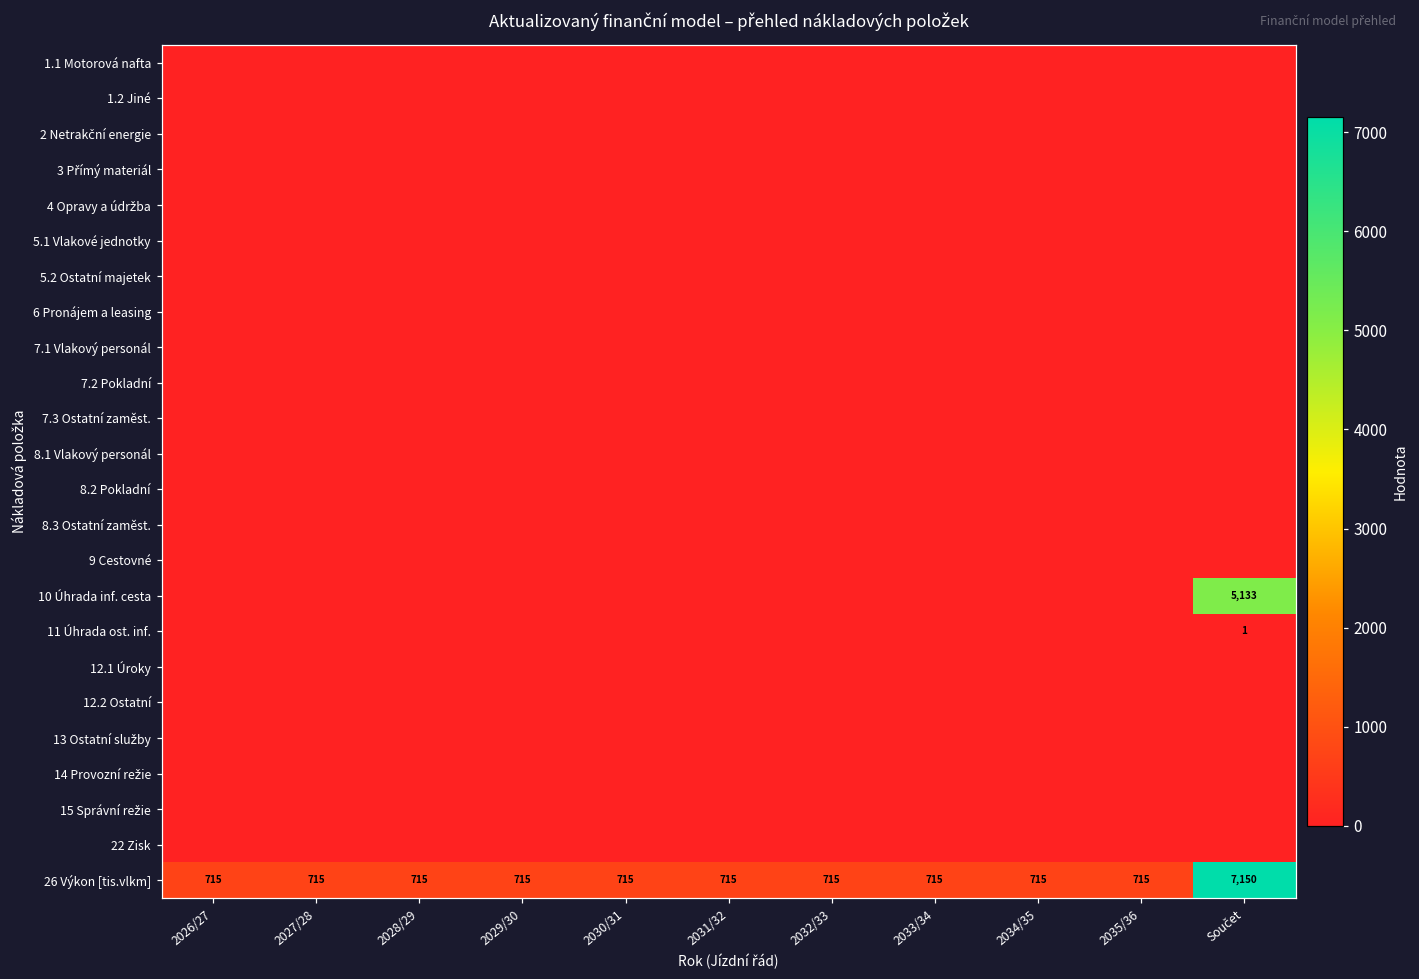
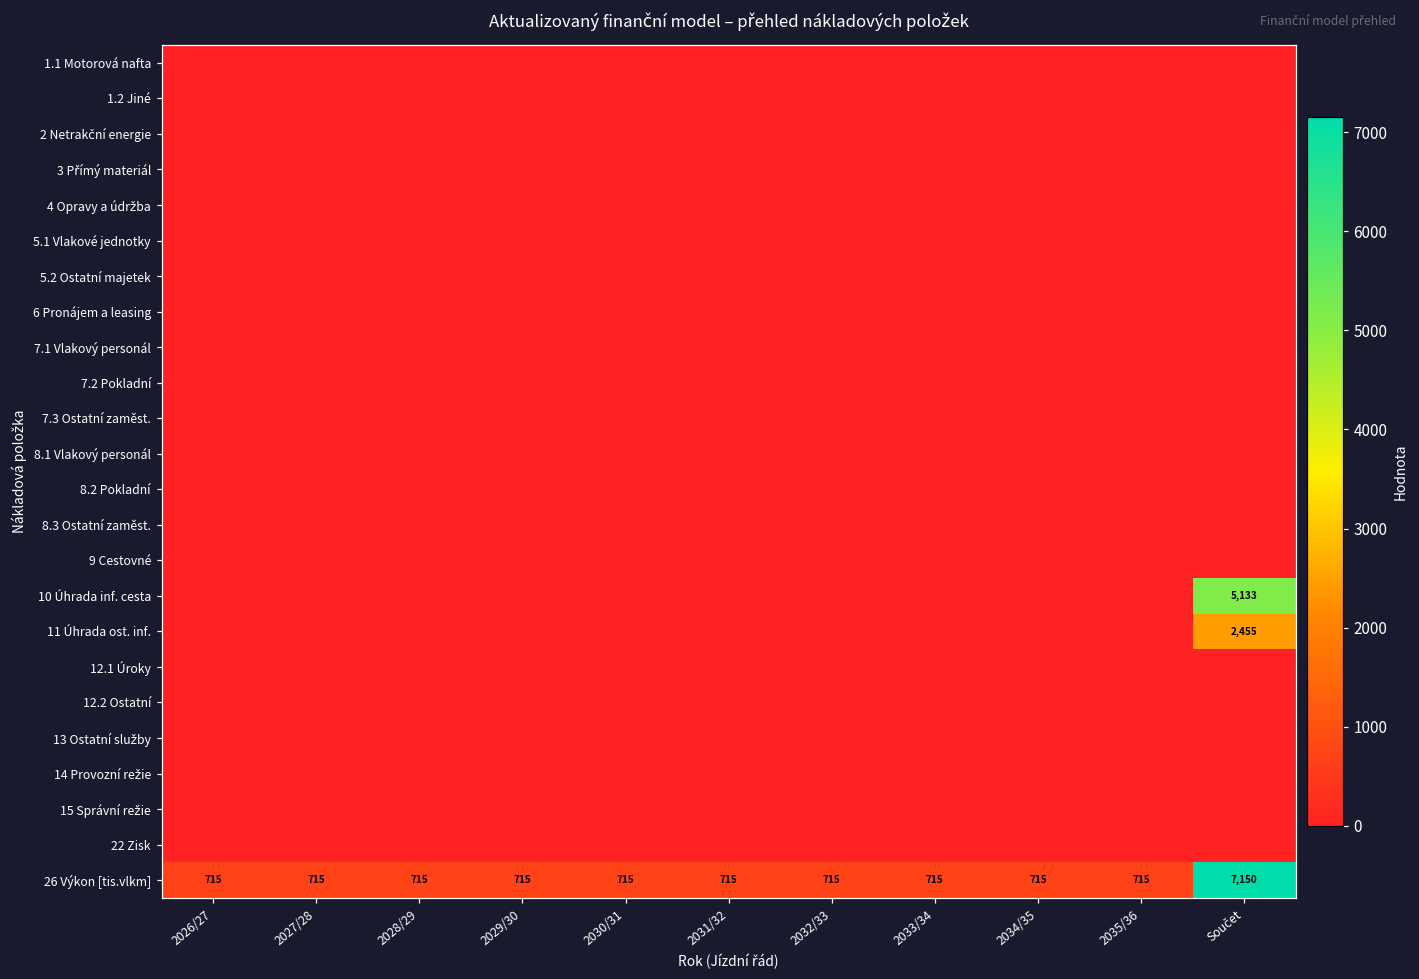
11 Úhrada ost. inf., Součet: 1 -> 2,455
